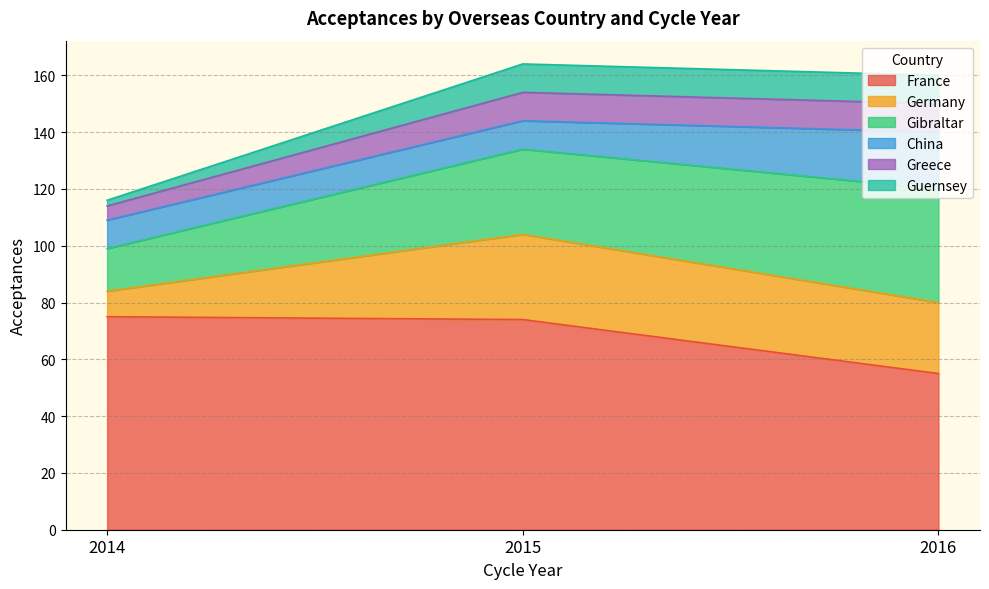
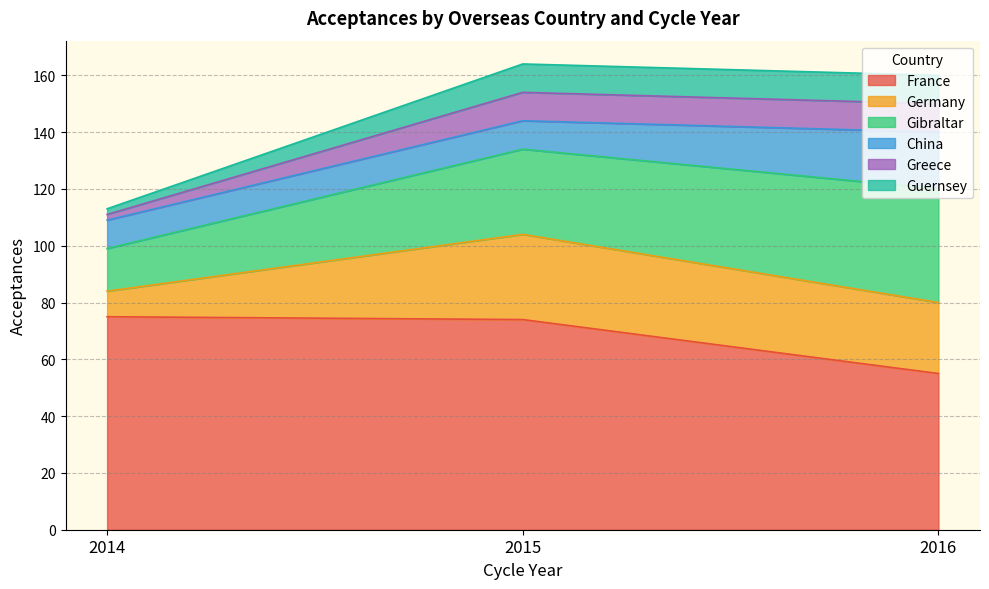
Greece, 2014: 5 -> 2
